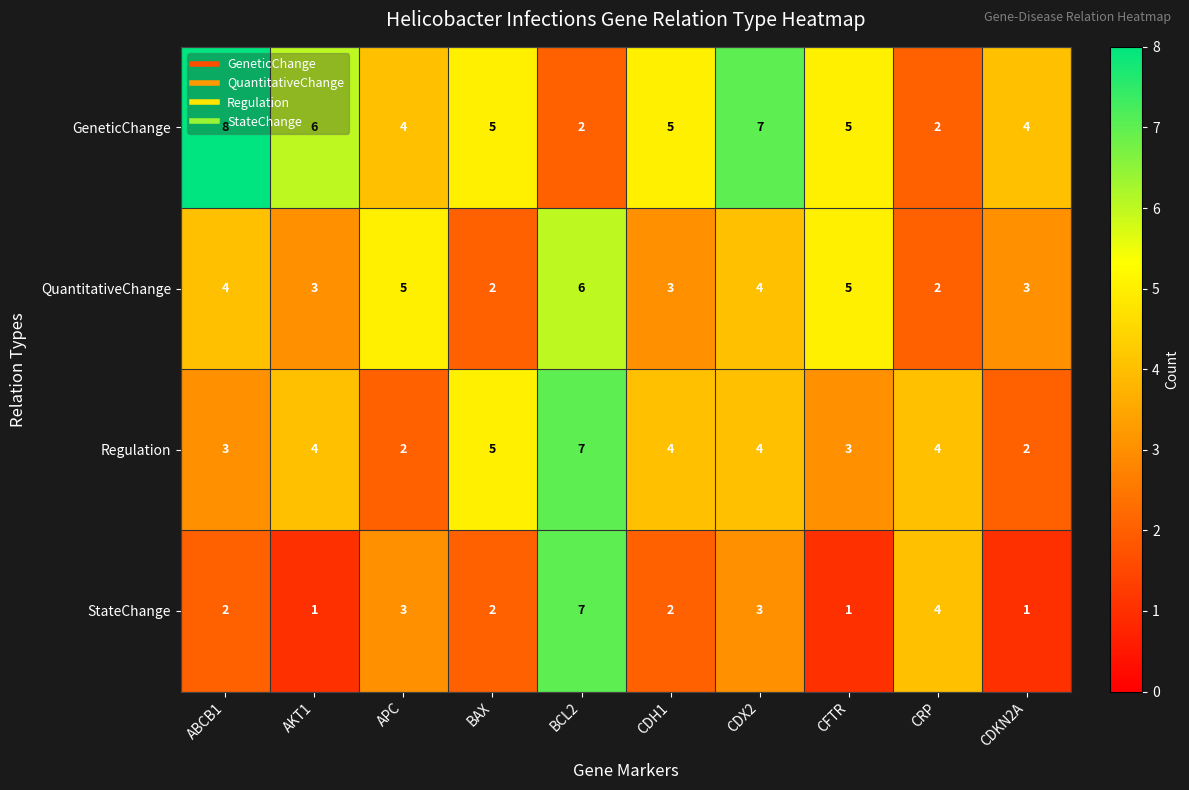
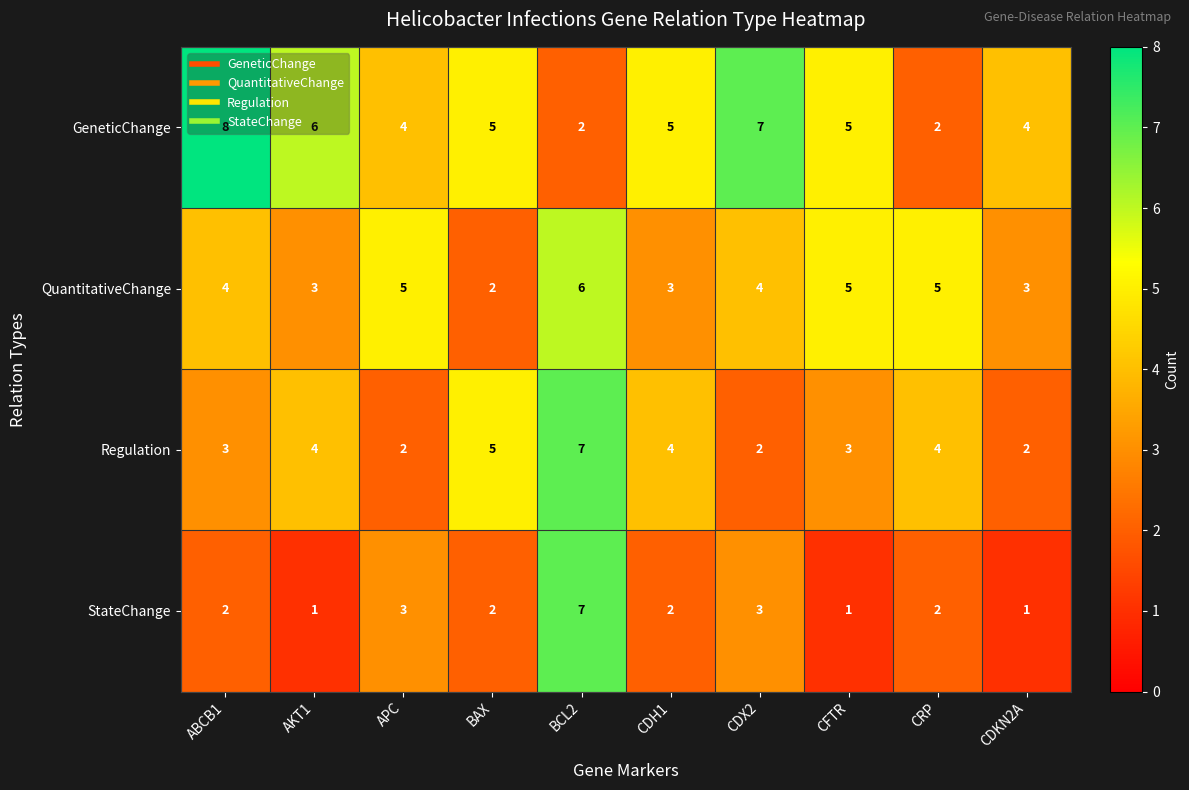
QuantitativeChange, CRP: 2 -> 5
Regulation, CDX2: 4 -> 2
StateChange, CRP: 4 -> 2
